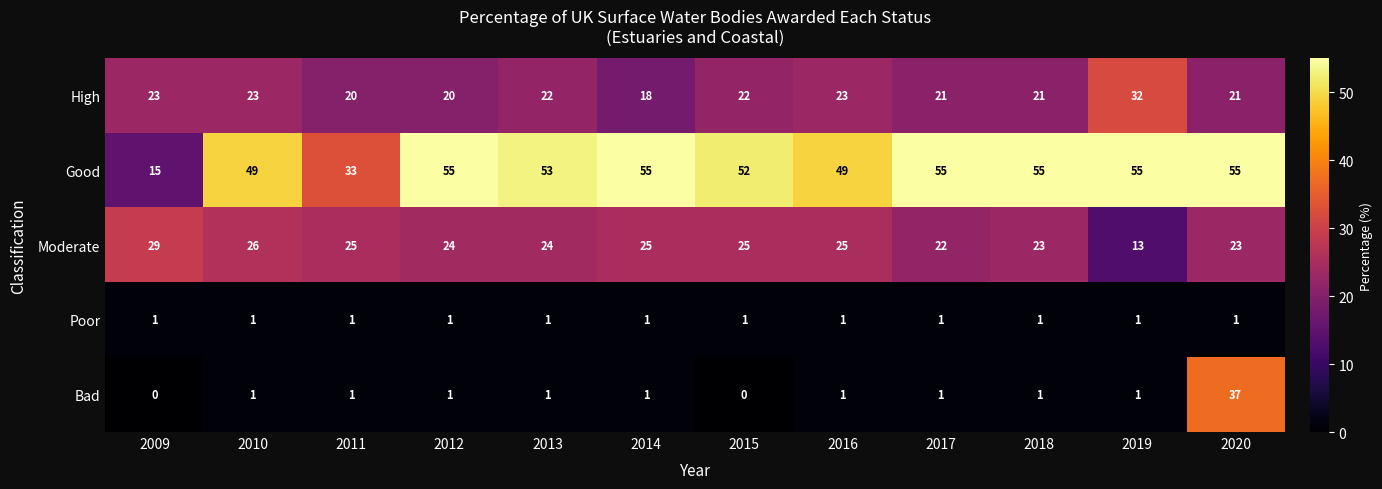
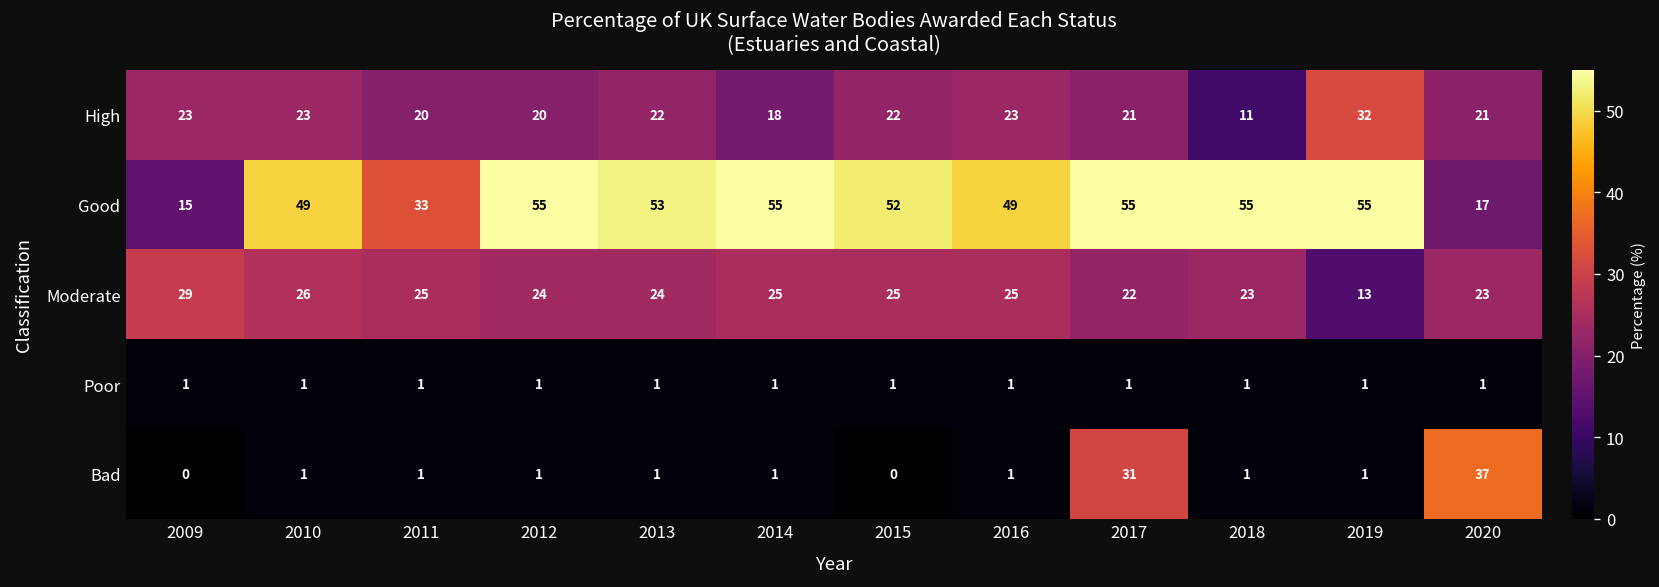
High, 2018: 21 -> 11
Good, 2020: 55 -> 17
Bad, 2017: 1 -> 31
